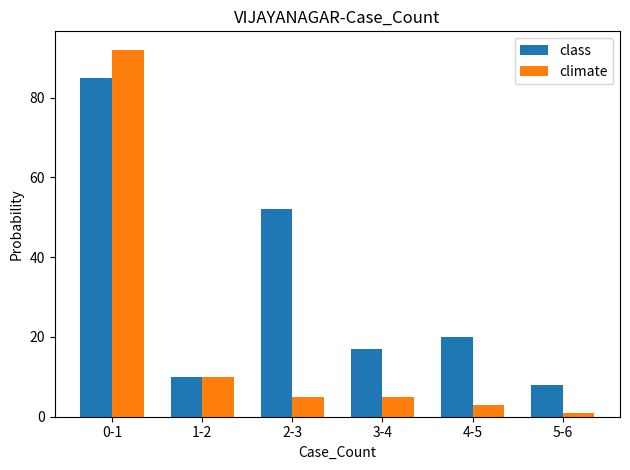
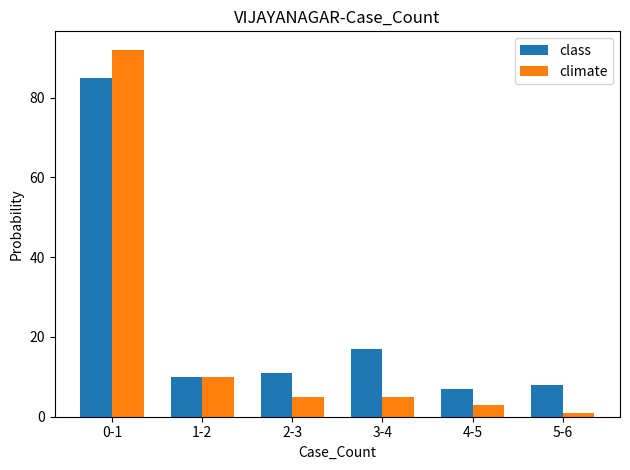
class, 2-3: 52 -> 11
class, 4-5: 20 -> 7
